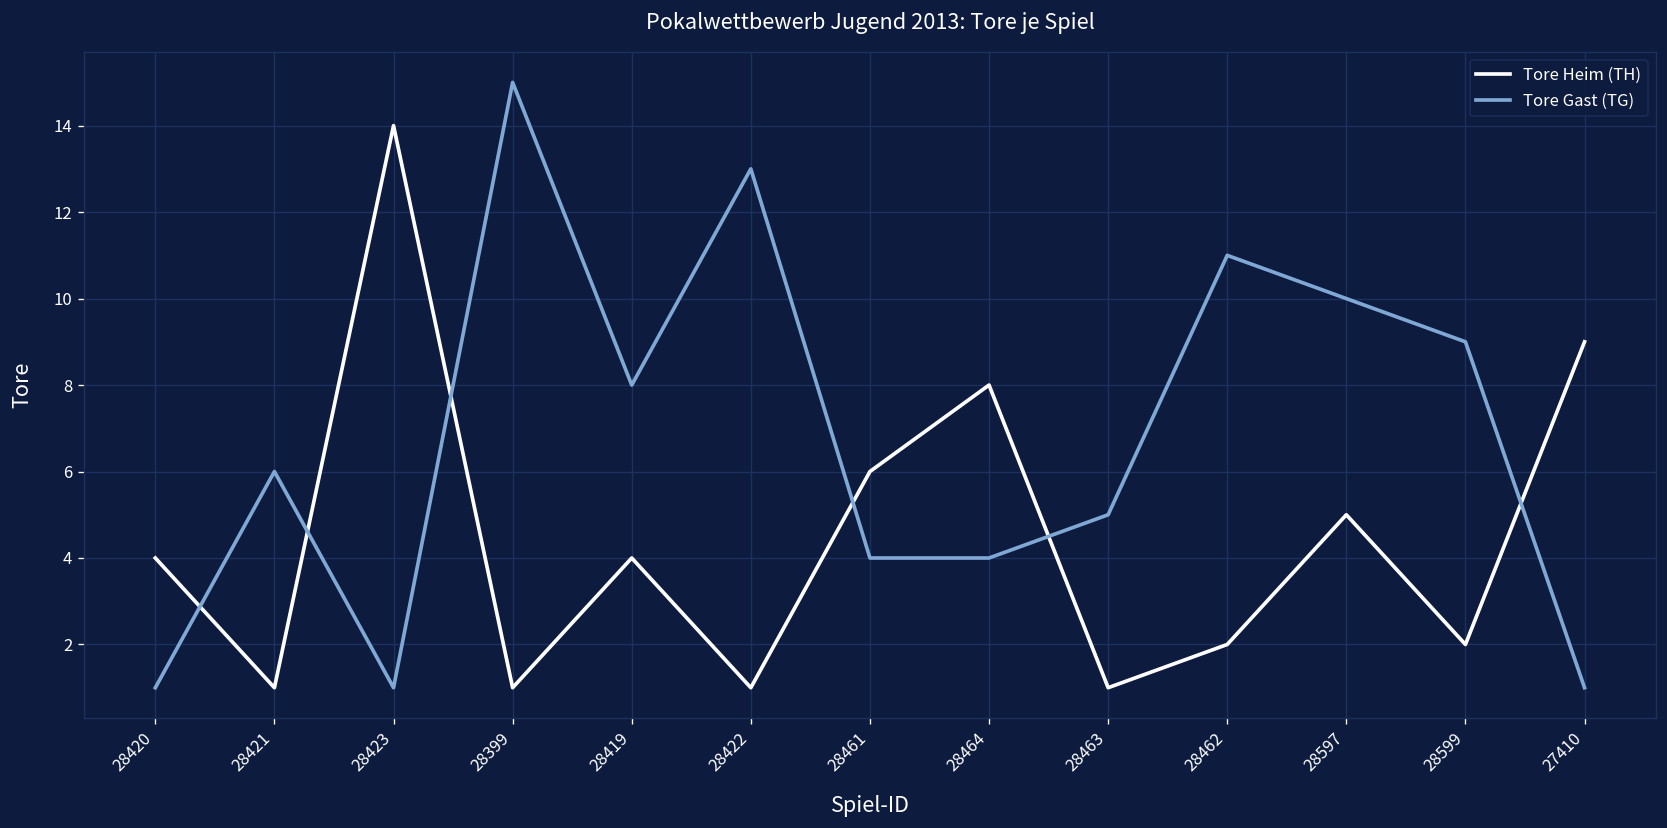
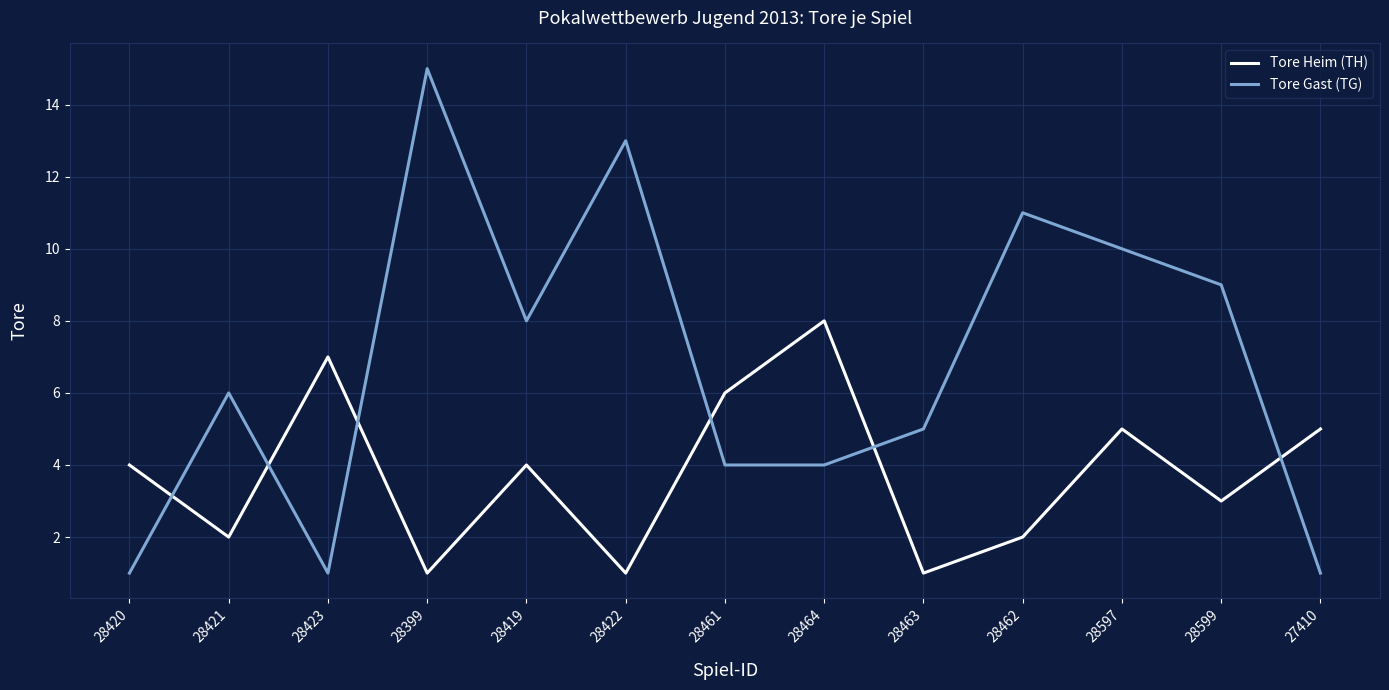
Tore Heim (TH), 28421: 1 -> 2
Tore Heim (TH), 28423: 14 -> 7
Tore Heim (TH), 28599: 2 -> 3
Tore Heim (TH), 27410: 9 -> 5
